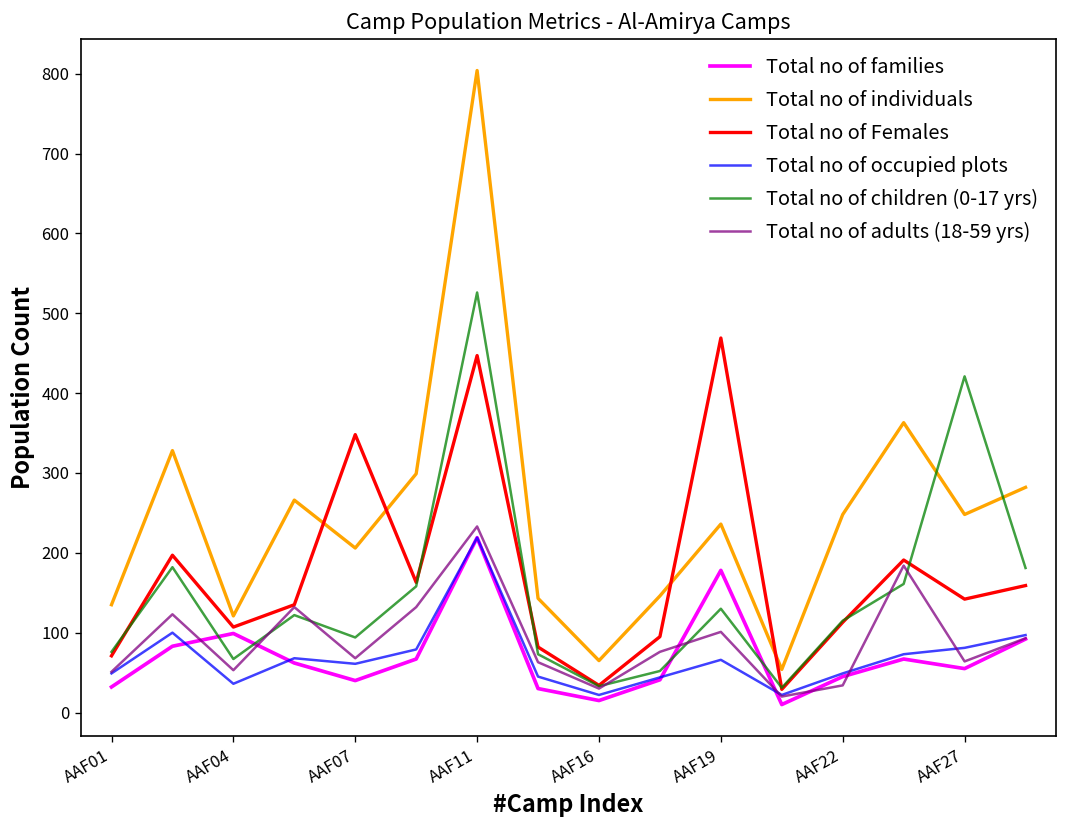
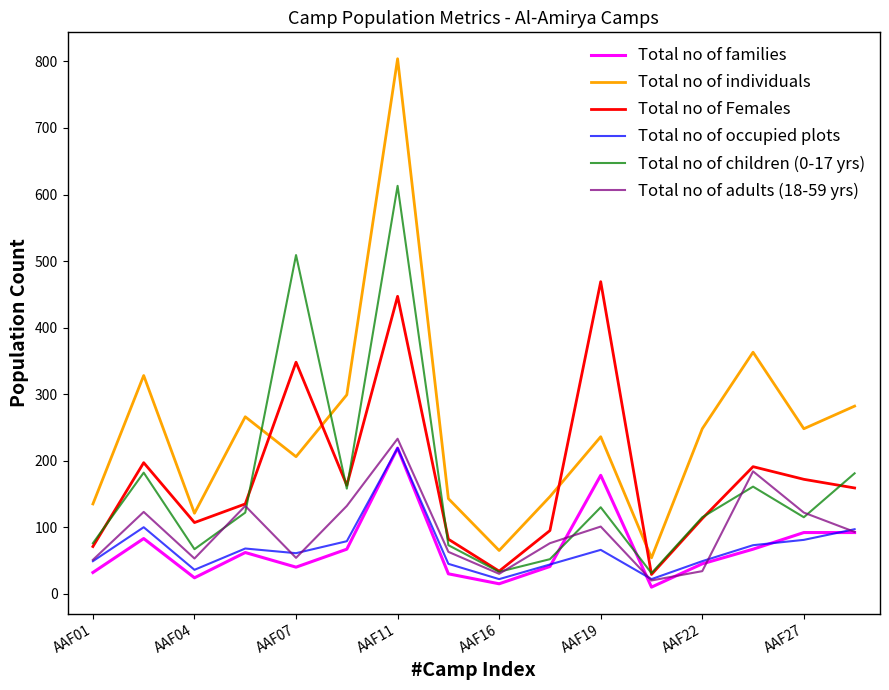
Total no of families, AAF04: 100 -> 20
Total no of children (0-17 yrs), AAF07: 90 -> 510
Total no of adults (18-59 yrs), AAF07: 70 -> 50
Total no of children (0-17 yrs), AAF11: 530 -> 610
Total no of families, AAF27: 60 -> 90
Total no of Females, AAF27: 140 -> 170
Total no of children (0-17 yrs), AAF27: 420 -> 120
Total no of adults (18-59 yrs), AAF27: 60 -> 120
